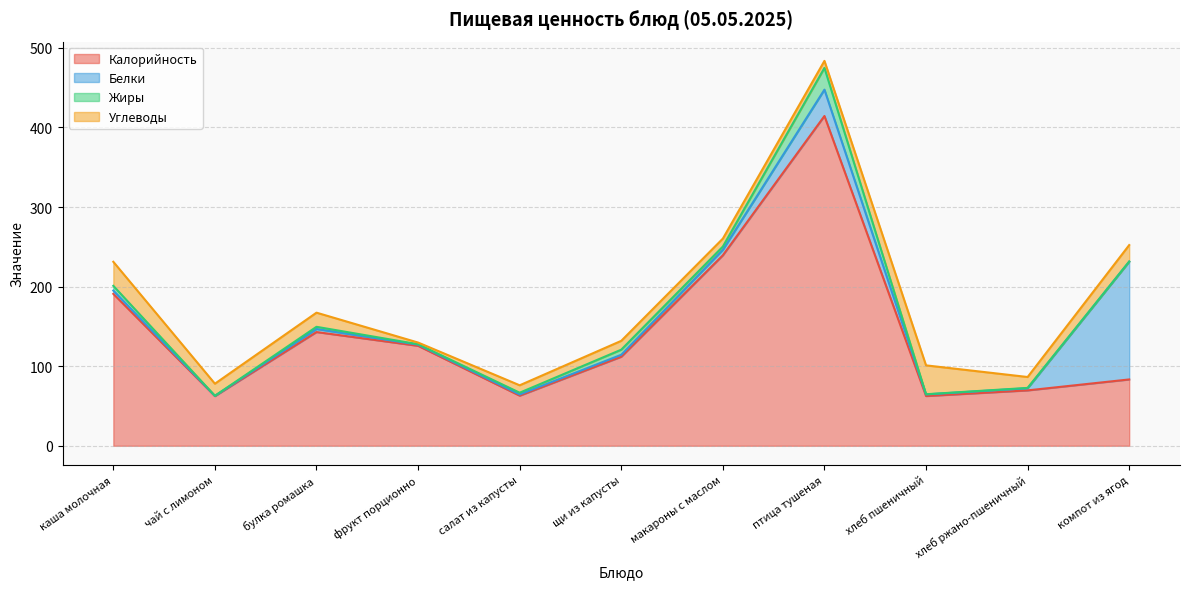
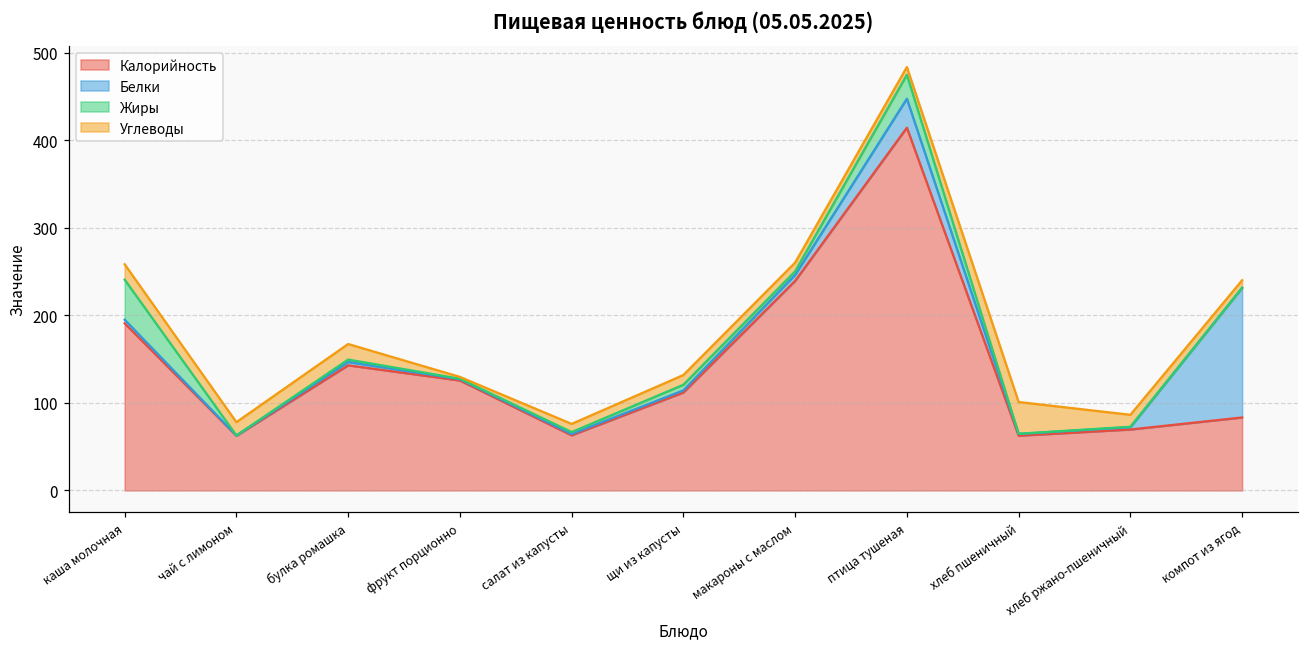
Жиры, каша молочная: 10 -> 50
Углеводы, каша молочная: 30 -> 20
Углеводы, компот из ягод: 20 -> 10
